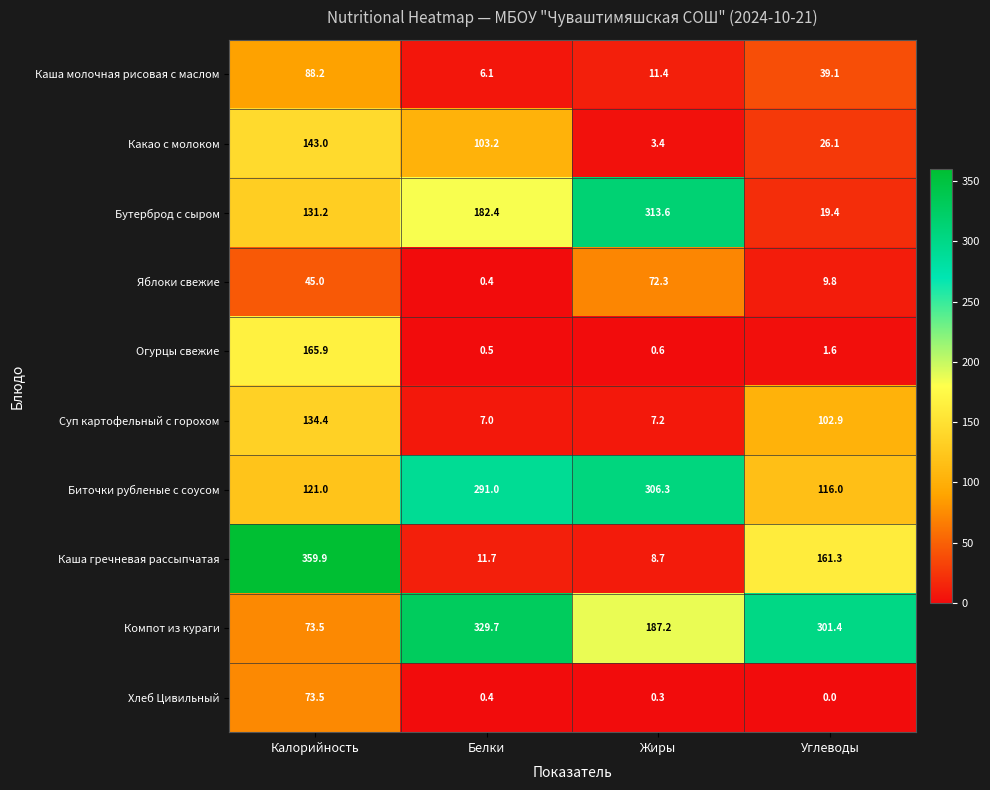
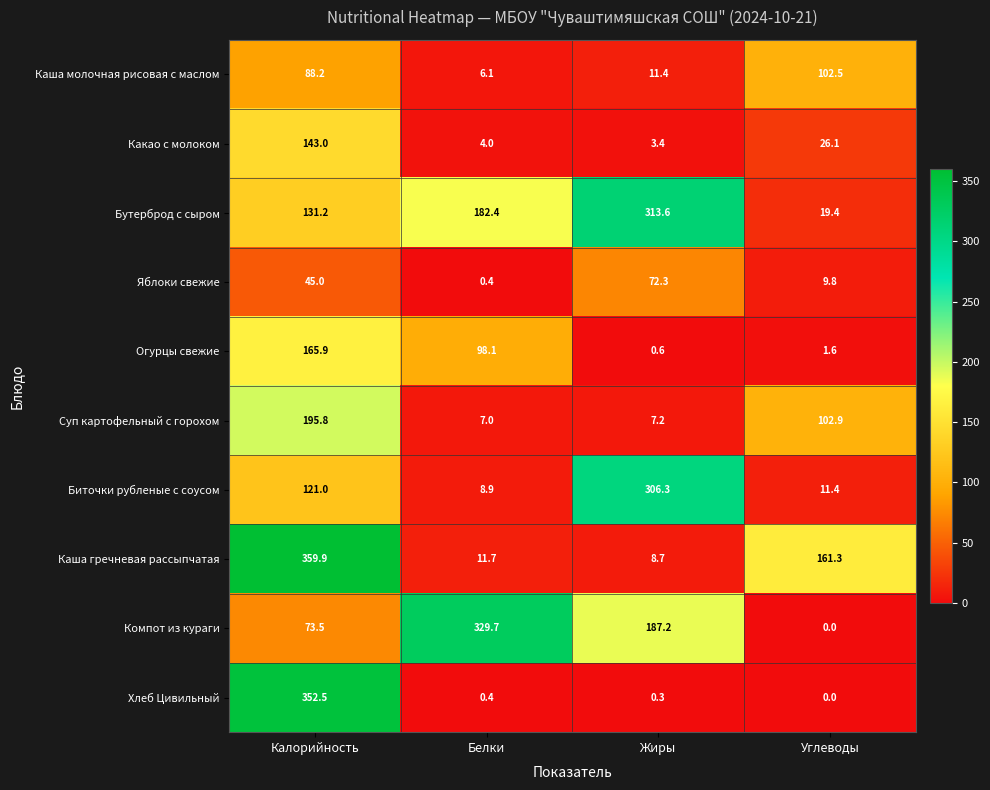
Каша молочная рисовая с маслом, Углеводы: 39.1 -> 102.5
Какао с молоком, Белки: 103.2 -> 4.0
Огурцы свежие, Белки: 0.5 -> 98.1
Суп картофельный с горохом, Калорийность: 134.4 -> 195.8
Биточки рубленые с соусом, Белки: 291.0 -> 8.9
Биточки рубленые с соусом, Углеводы: 116.0 -> 11.4
Компот из кураги, Углеводы: 301.4 -> 0.0
Хлеб Цивильный, Калорийность: 73.5 -> 352.5
